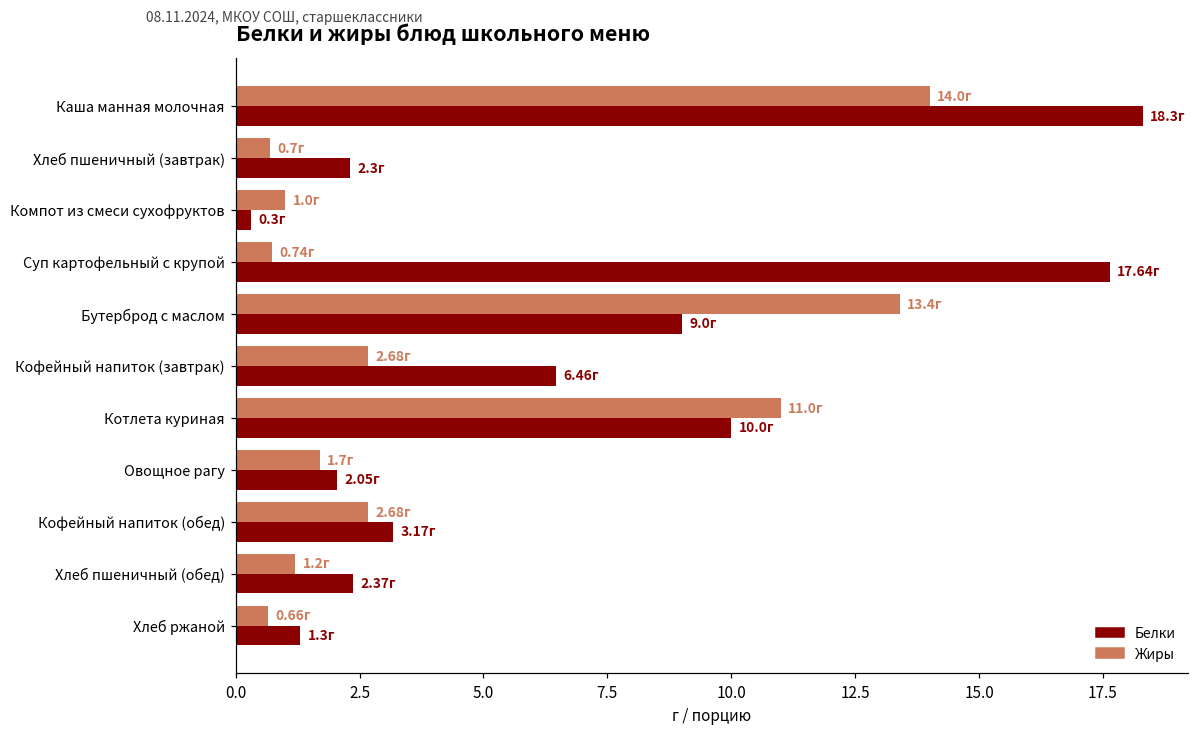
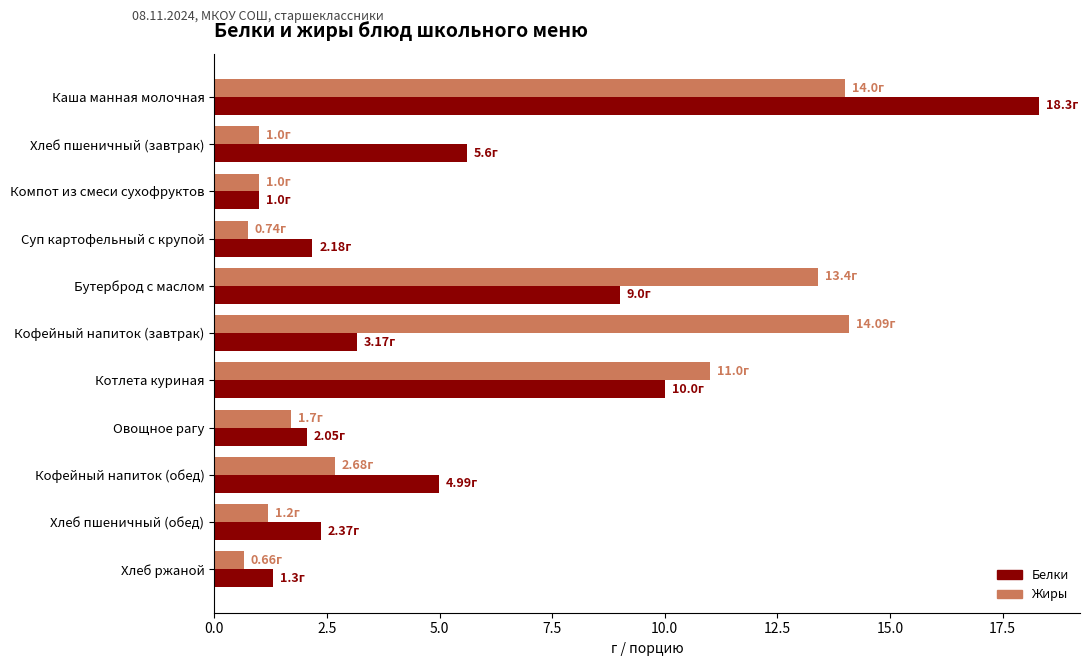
Жиры, Хлеб пшеничный (завтрак): 0.7г -> 1.0г
Белки, Хлеб пшеничный (завтрак): 2.3г -> 5.6г
Белки, Компот из смеси сухофруктов: 0.3г -> 1.0г
Белки, Суп картофельный с крупой: 17.64г -> 2.18г
Жиры, Кофейный напиток (завтрак): 2.68г -> 14.09г
Белки, Кофейный напиток (завтрак): 6.46г -> 3.17г
Белки, Кофейный напиток (обед): 3.17г -> 4.99г
